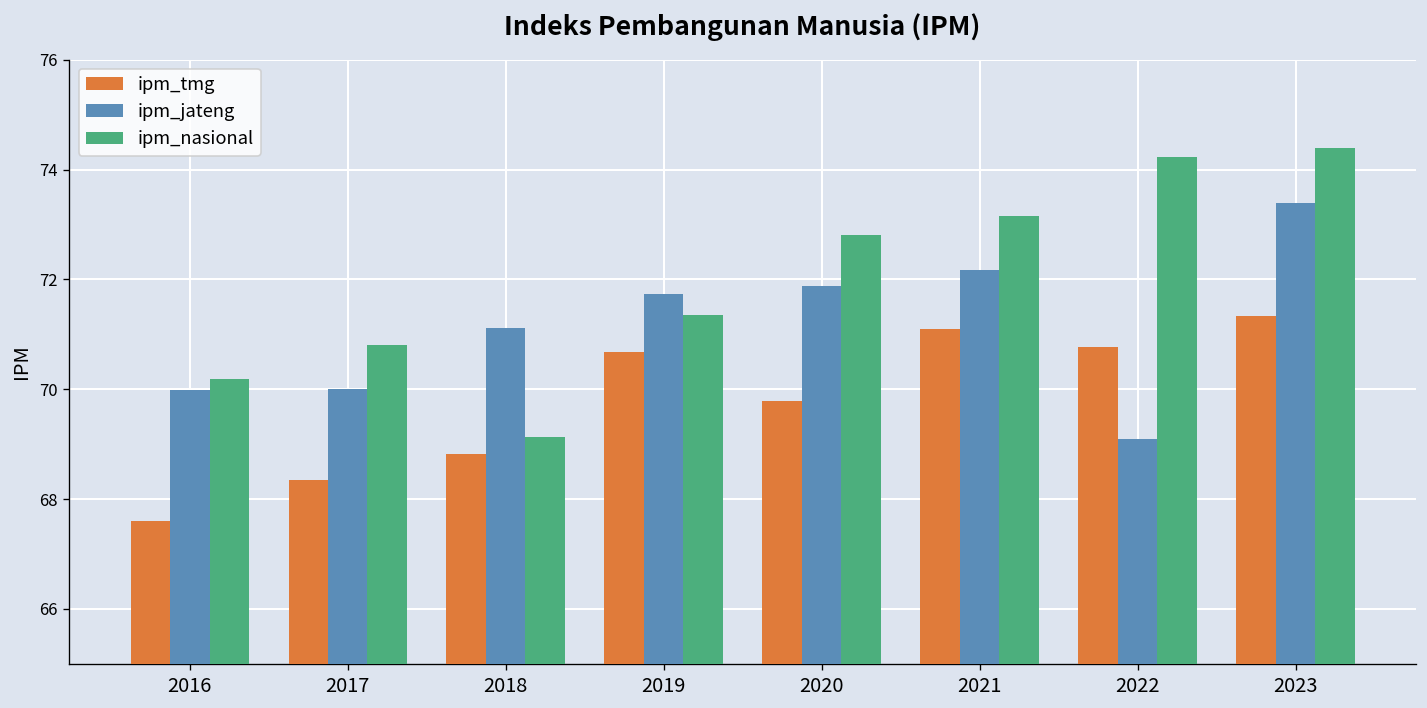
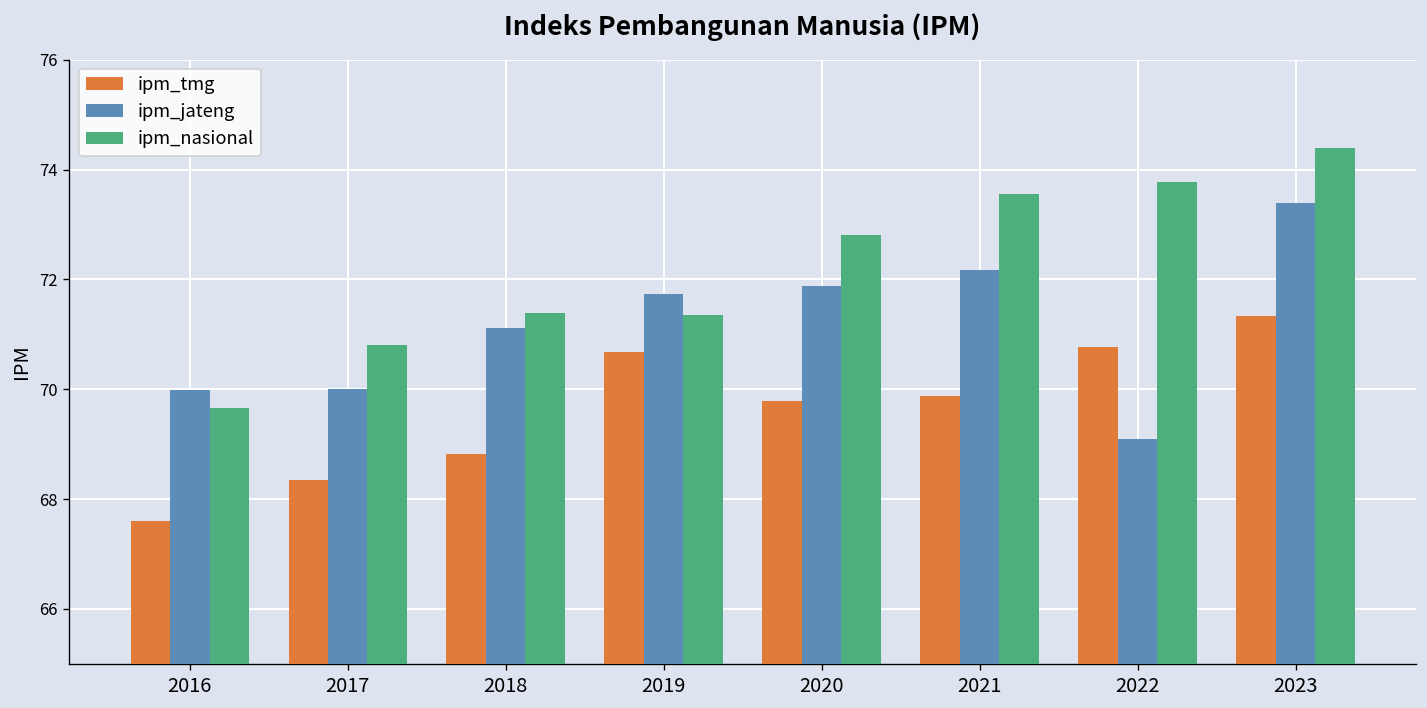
ipm_nasional, 2016: 70.2 -> 69.7
ipm_nasional, 2018: 69.1 -> 71.4
ipm_tmg, 2021: 71.1 -> 69.9
ipm_nasional, 2021: 73.2 -> 73.6
ipm_nasional, 2022: 74.2 -> 73.8
